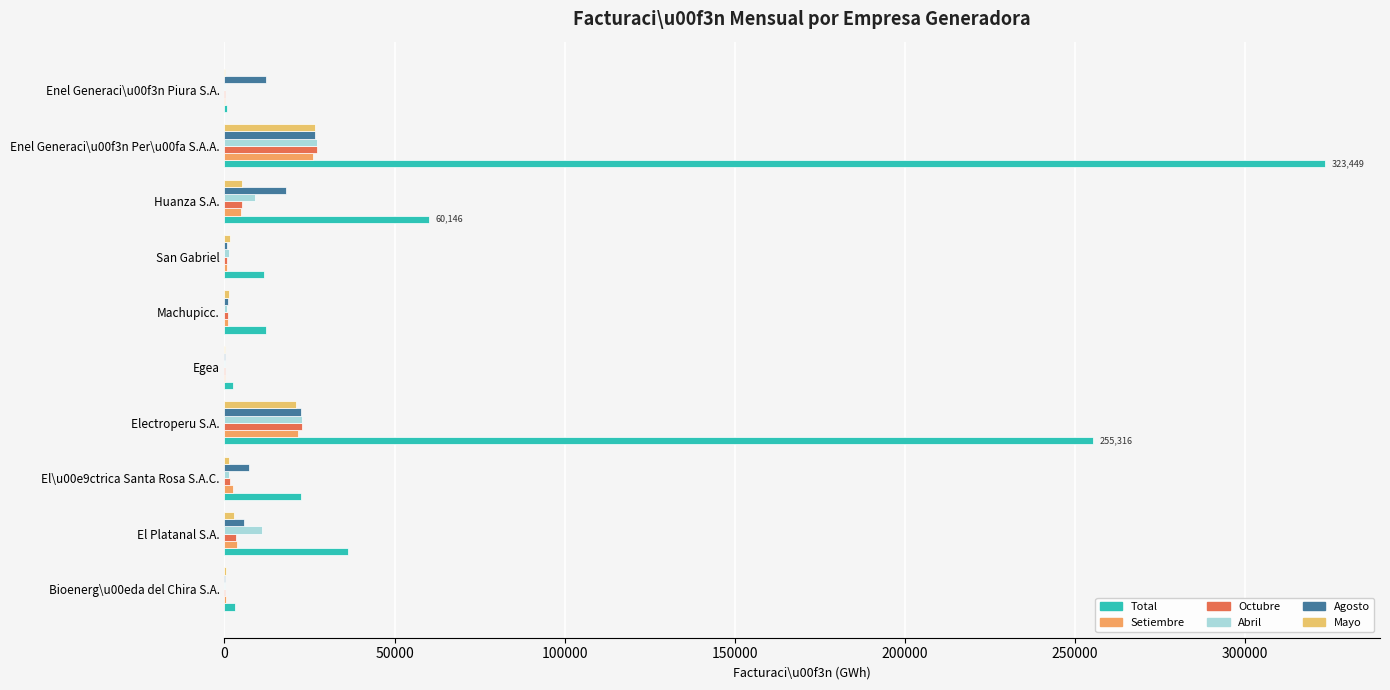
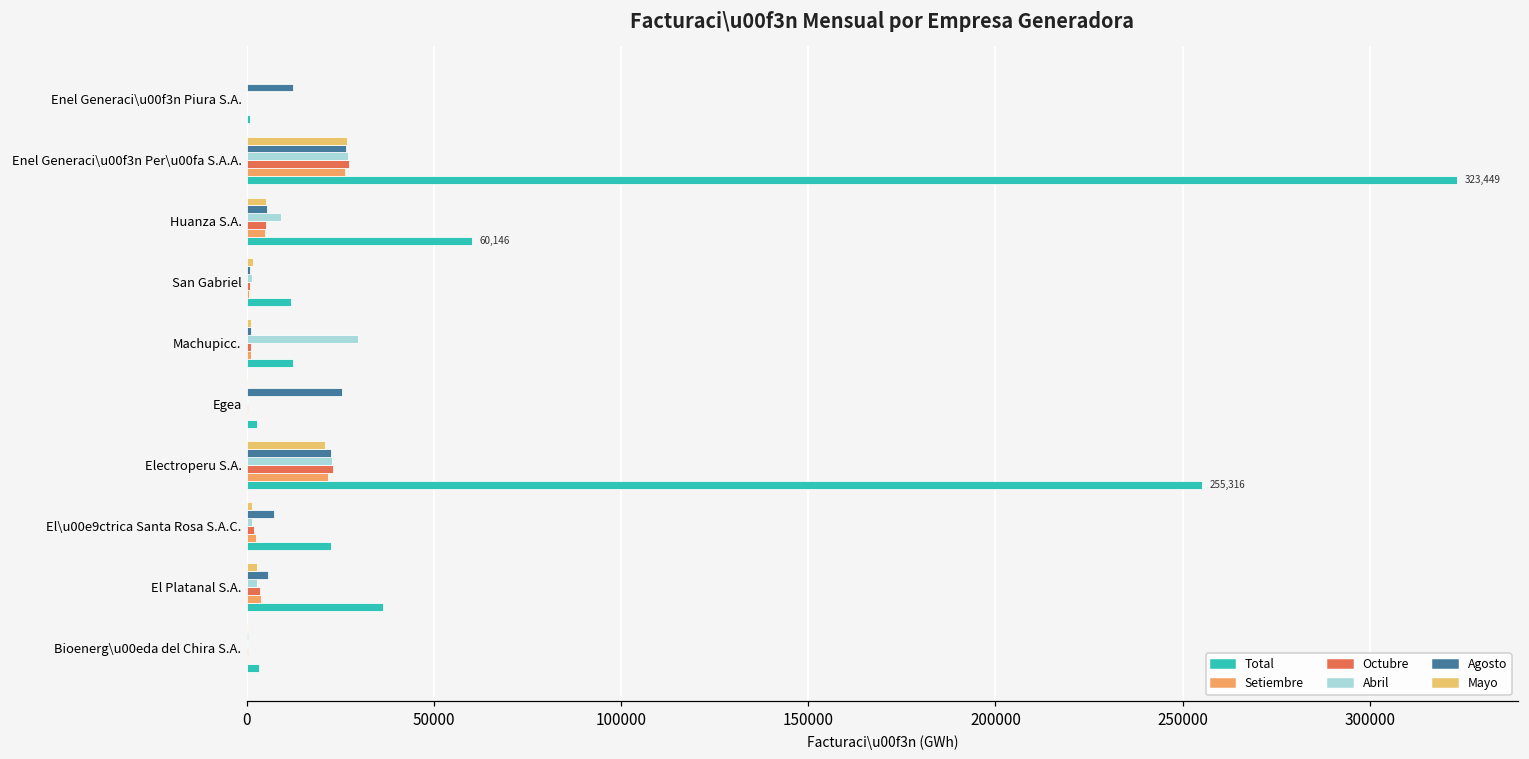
Agosto, Huanza S.A.: 18000 -> 5000
Abril, Machupicc.: 1000 -> 30000
Agosto, Egea: 0 -> 25000
Abril, El Platanal S.A.: 11000 -> 3000
